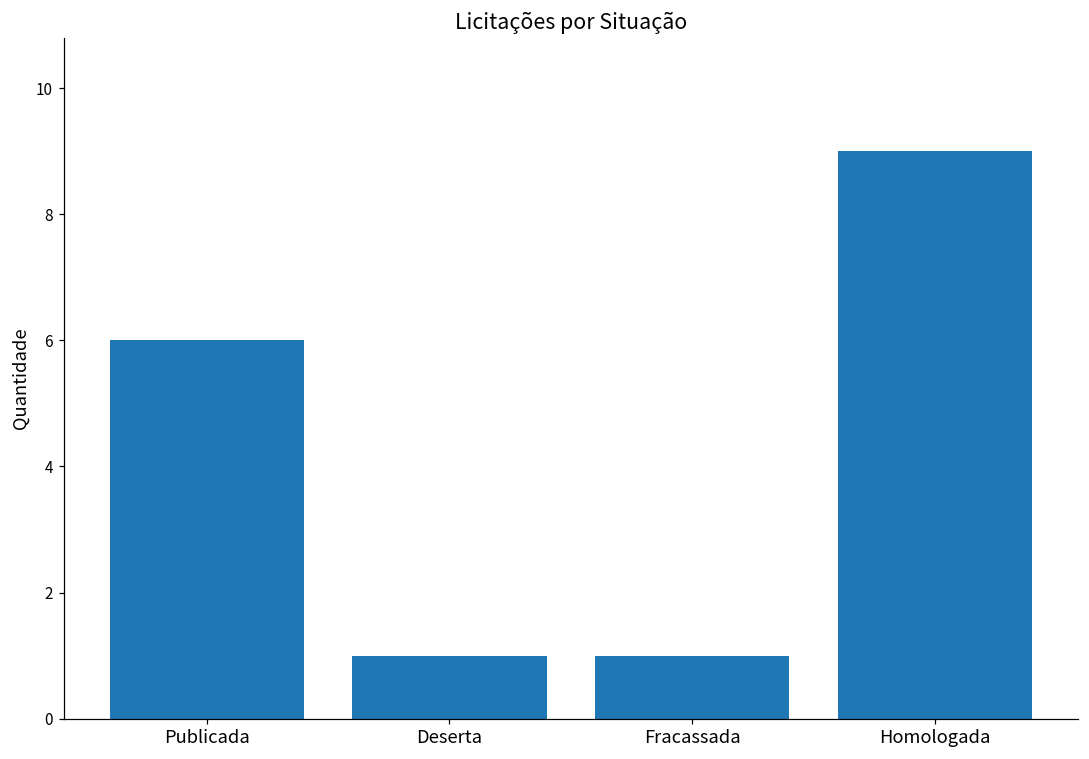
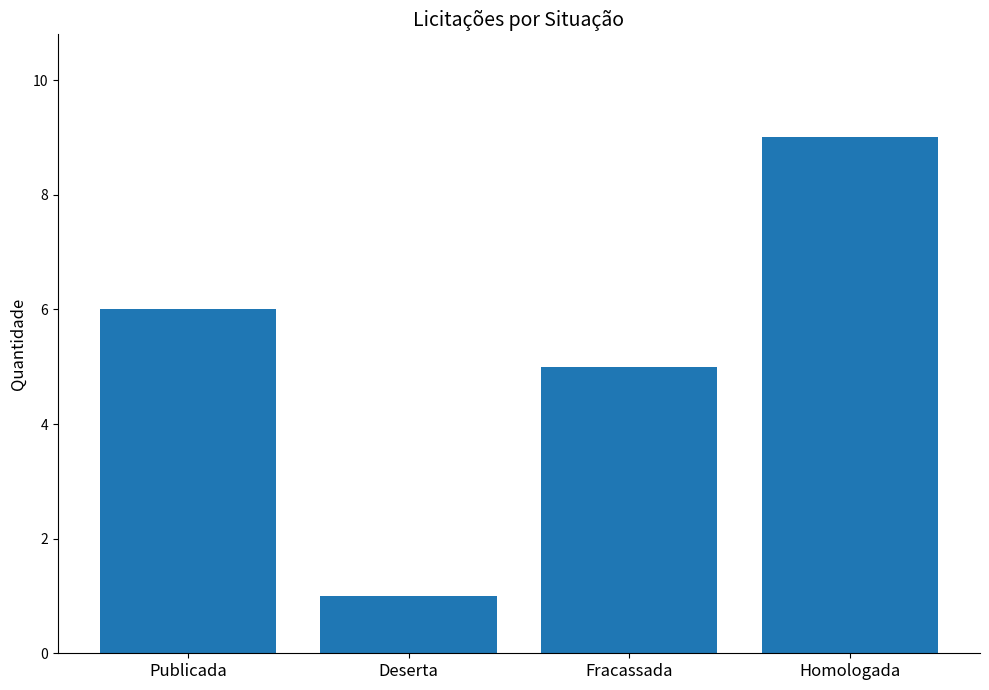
Fracassada: 1 -> 5
